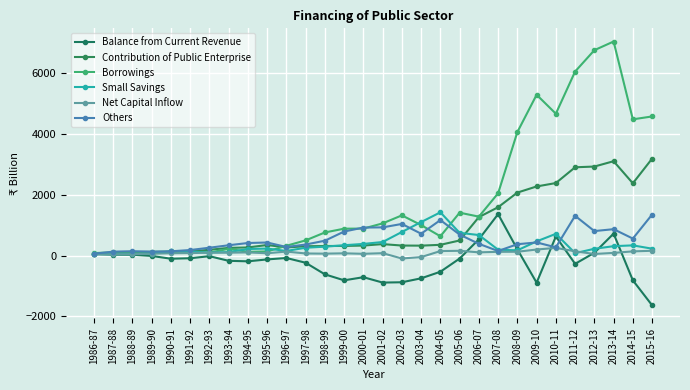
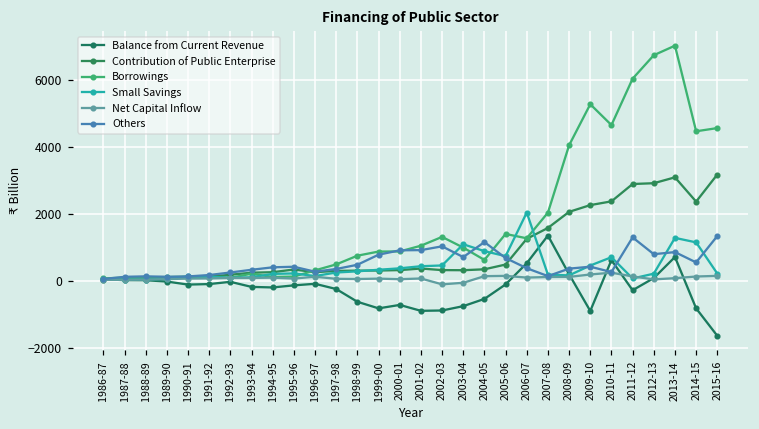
Small Savings, 2002-03: 800 -> 500
Small Savings, 2004-05: 1400 -> 900
Small Savings, 2006-07: 700 -> 2000
Small Savings, 2013-14: 300 -> 1300
Small Savings, 2014-15: 300 -> 1200
